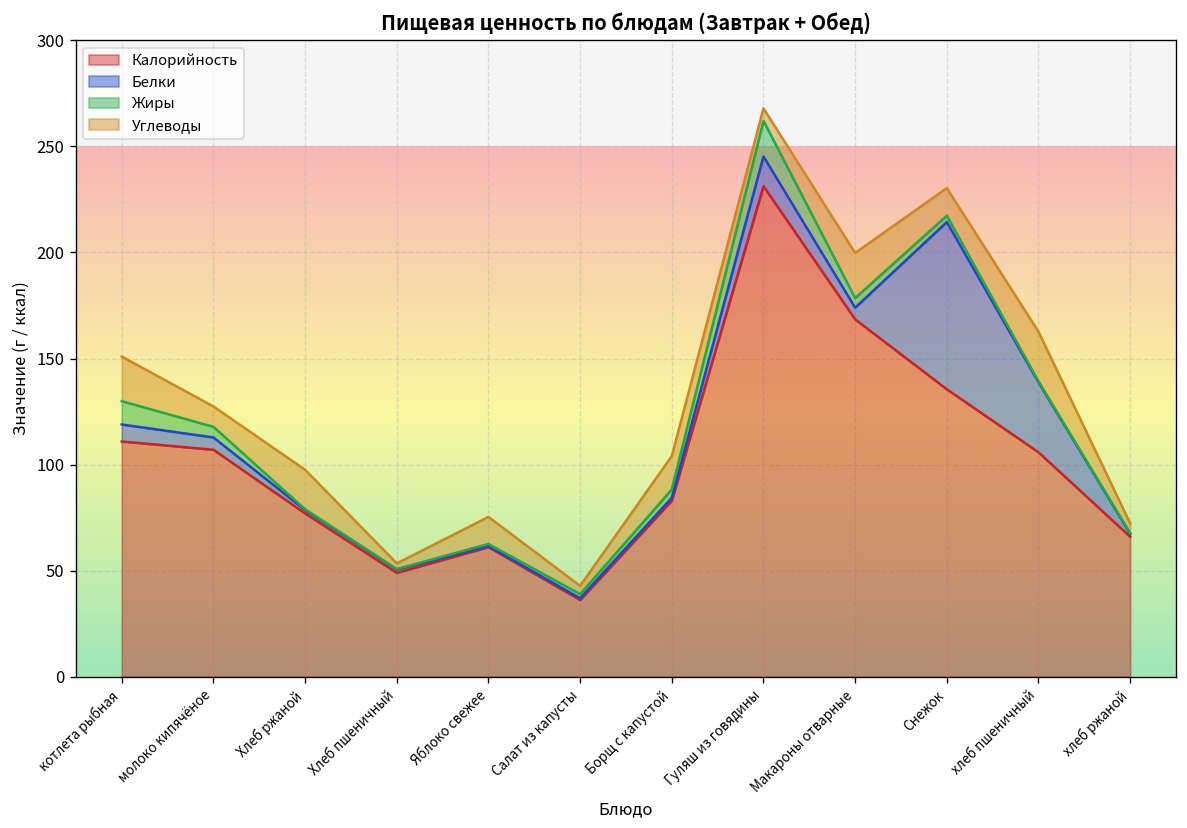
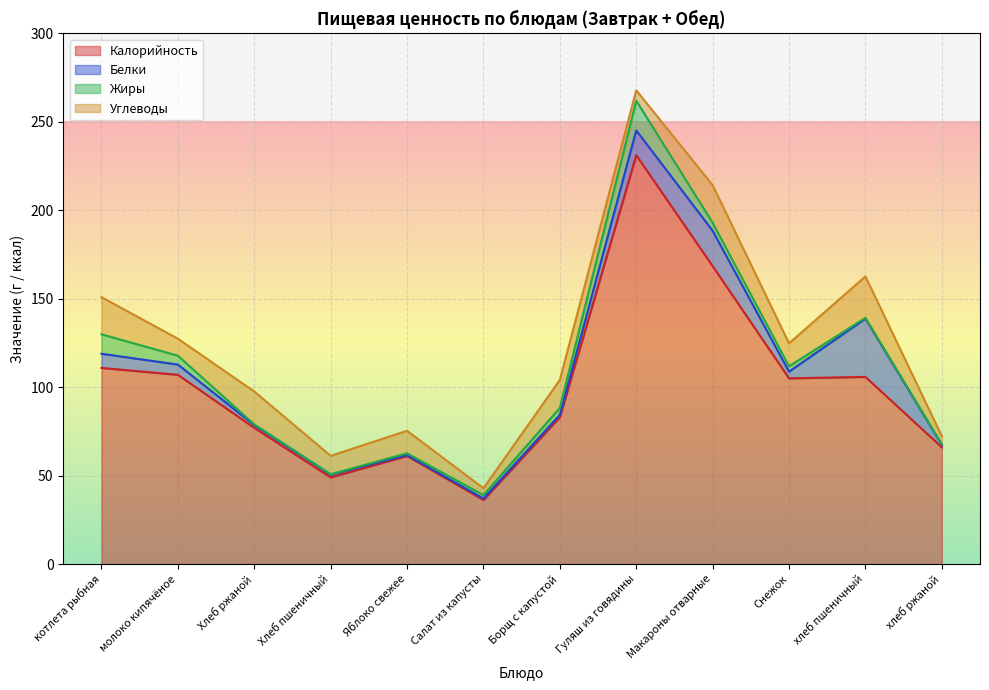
Углеводы, Хлеб пшеничный: 3 -> 10
Белки, Макароны отварные: 6 -> 20
Калорийность, Снежок: 136 -> 105
Белки, Снежок: 79 -> 4
